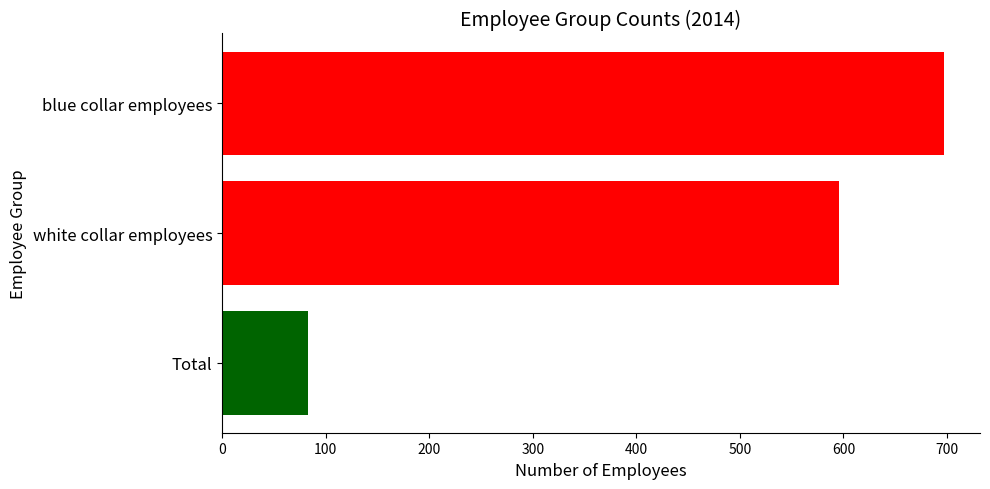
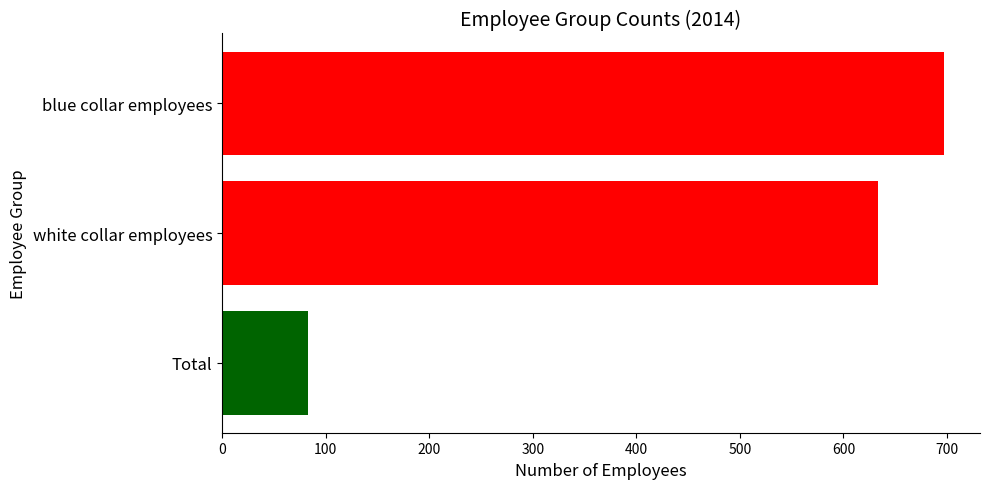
white collar employees: 596 -> 633
